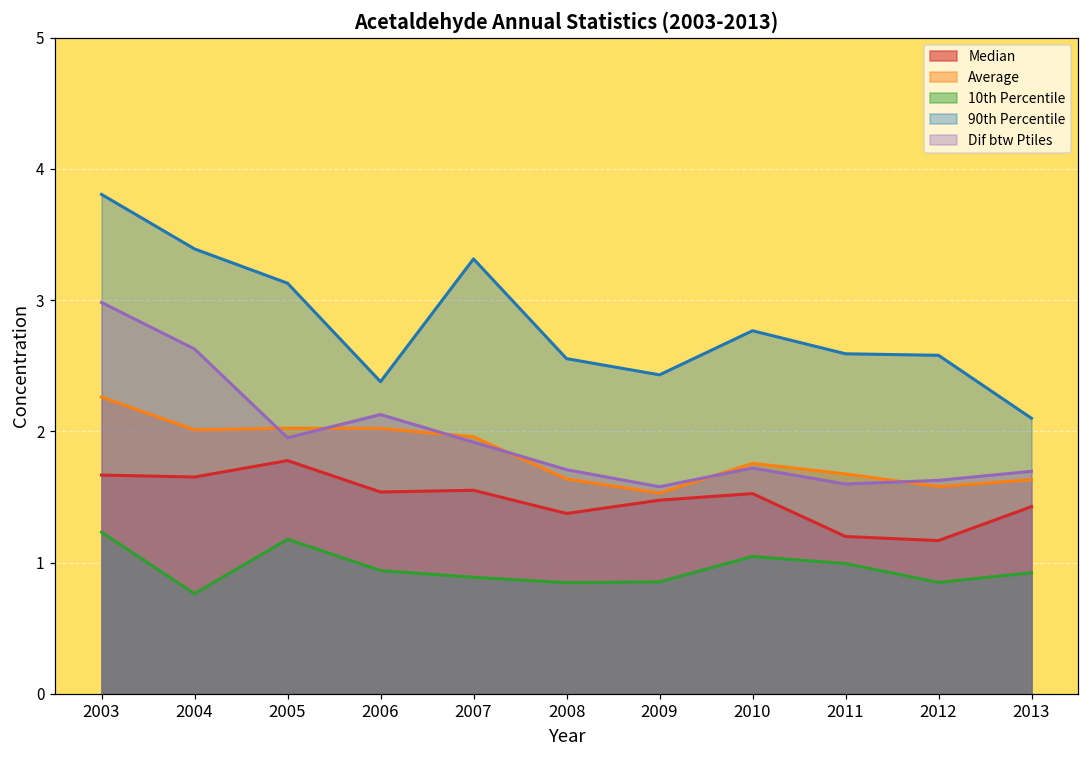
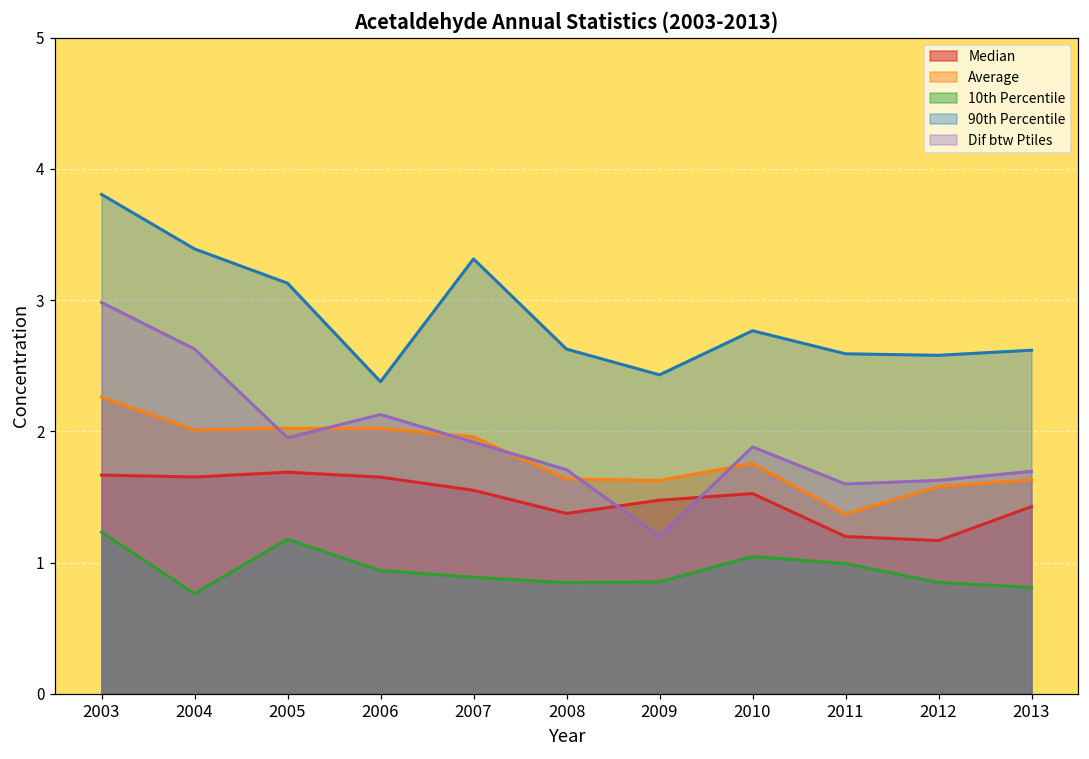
Median, 2005: 1.78 -> 1.69
Median, 2006: 1.54 -> 1.65
90th Percentile, 2008: 2.55 -> 2.63
Average, 2009: 1.53 -> 1.63
Dif btw Ptiles, 2009: 1.58 -> 1.20
Dif btw Ptiles, 2010: 1.72 -> 1.88
Average, 2011: 1.68 -> 1.37
10th Percentile, 2013: 0.92 -> 0.81
90th Percentile, 2013: 2.10 -> 2.62
